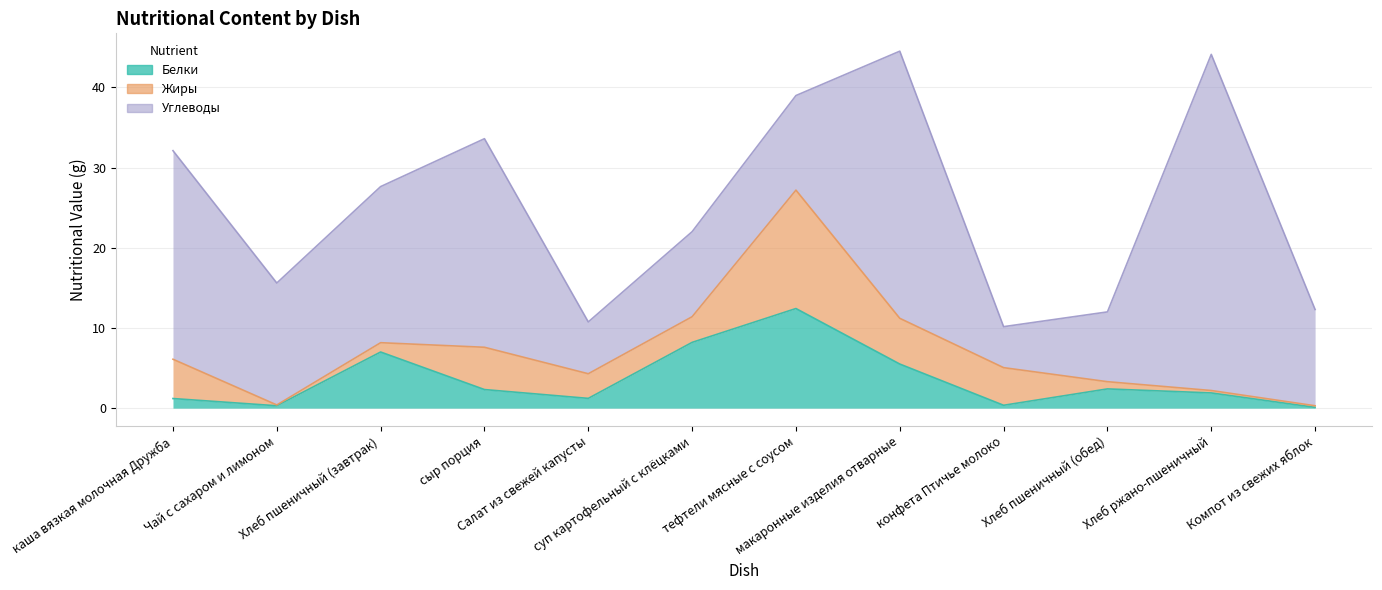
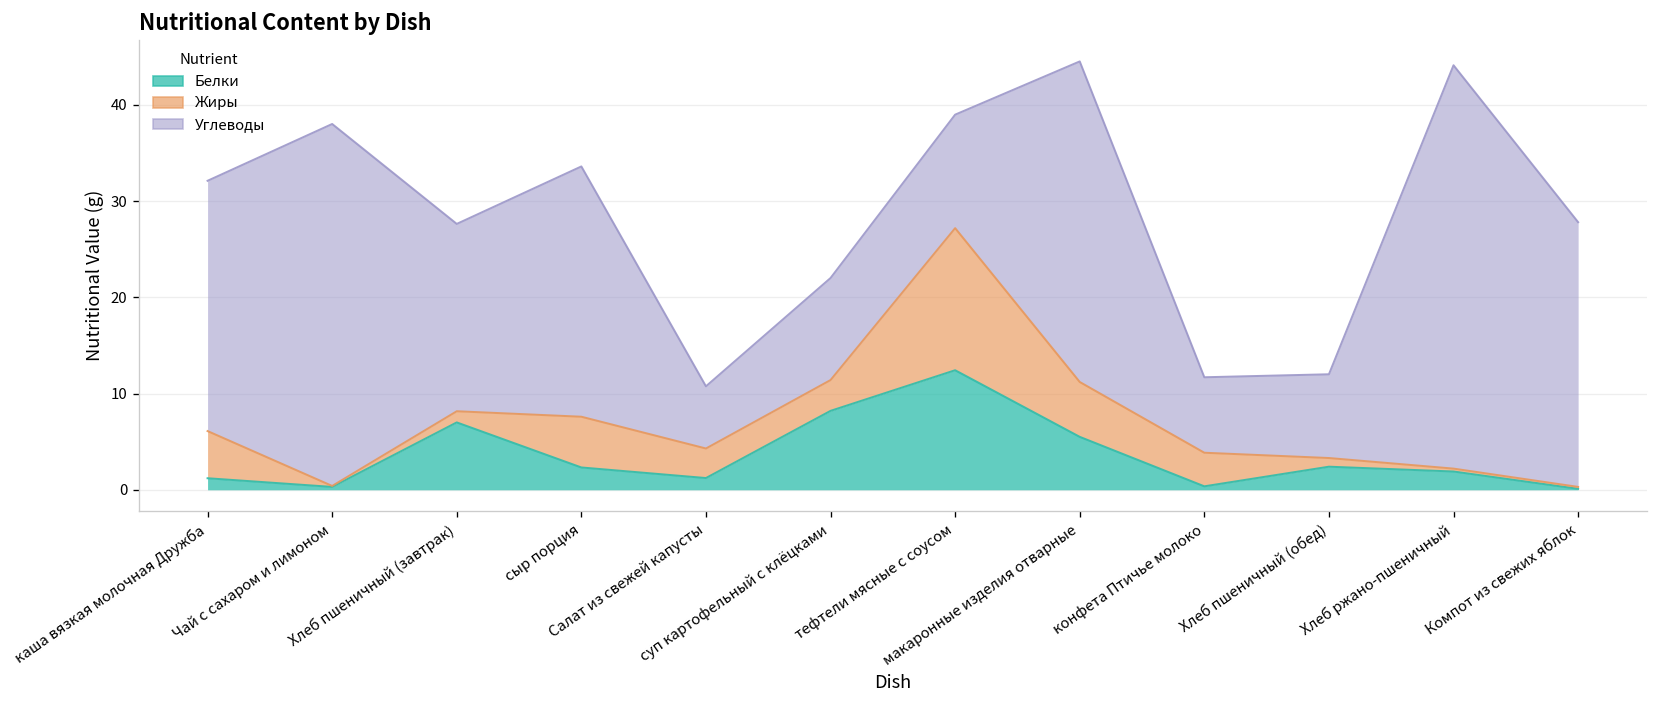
Углеводы, Чай с сахаром и лимоном: 15 -> 38
Жиры, конфета Птичье молоко: 5 -> 3
Углеводы, конфета Птичье молоко: 5 -> 8
Углеводы, Компот из свежих яблок: 12 -> 28
